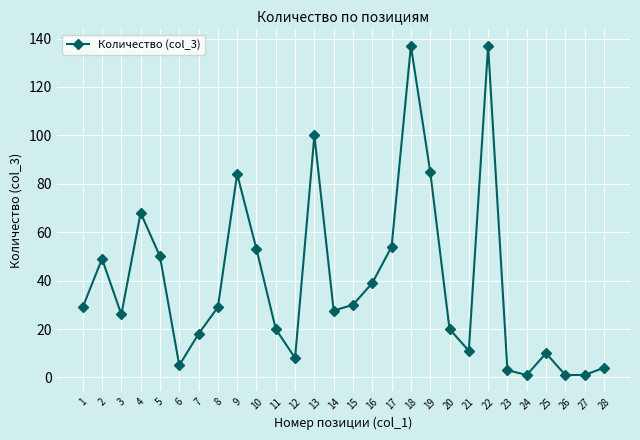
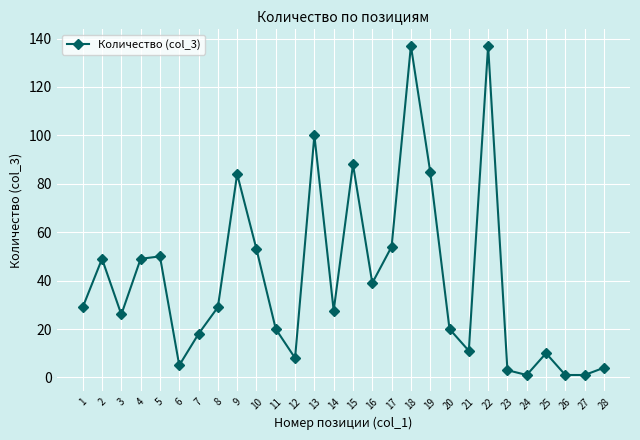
4: 68 -> 49
15: 30 -> 88
